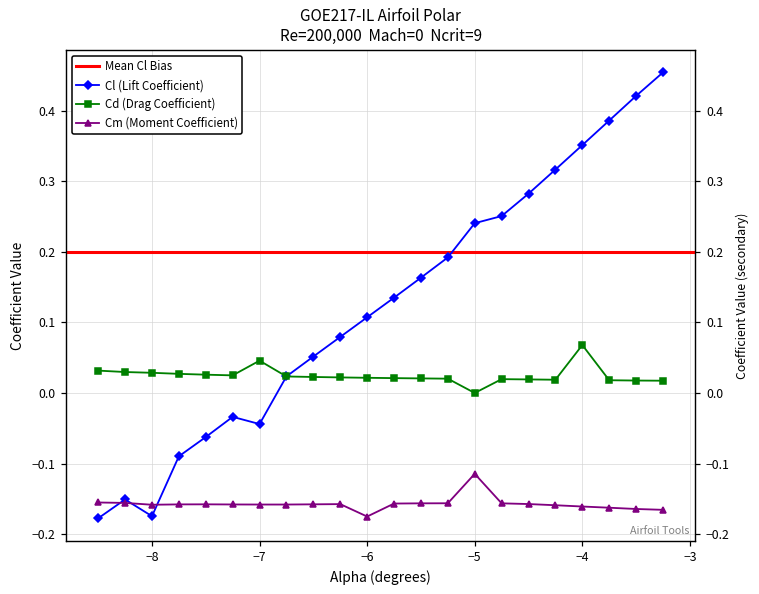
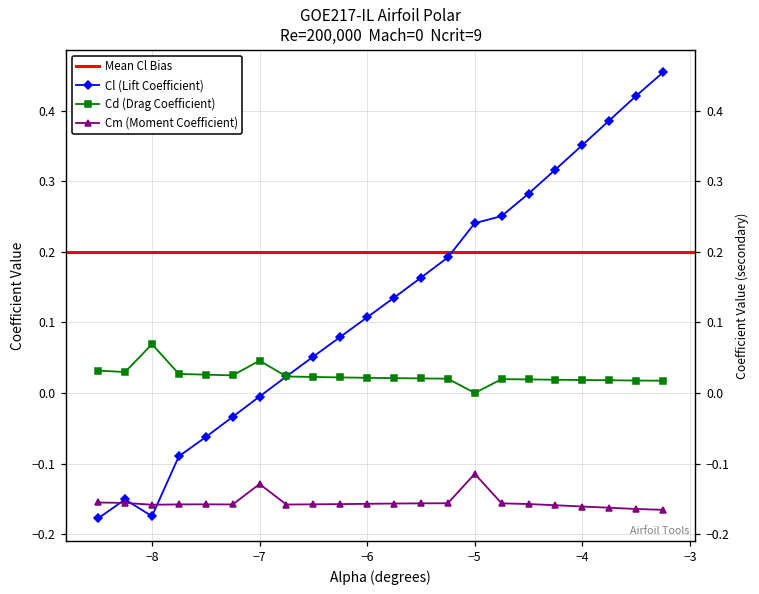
Cd (Drag Coefficient), −8: 0.03 -> 0.07
Cl (Lift Coefficient), −7: -0.04 -> -0.01
Cm (Moment Coefficient), −7: -0.16 -> -0.13
Cm (Moment Coefficient), −6: -0.18 -> -0.16
Cd (Drag Coefficient), −4: 0.07 -> 0.02
